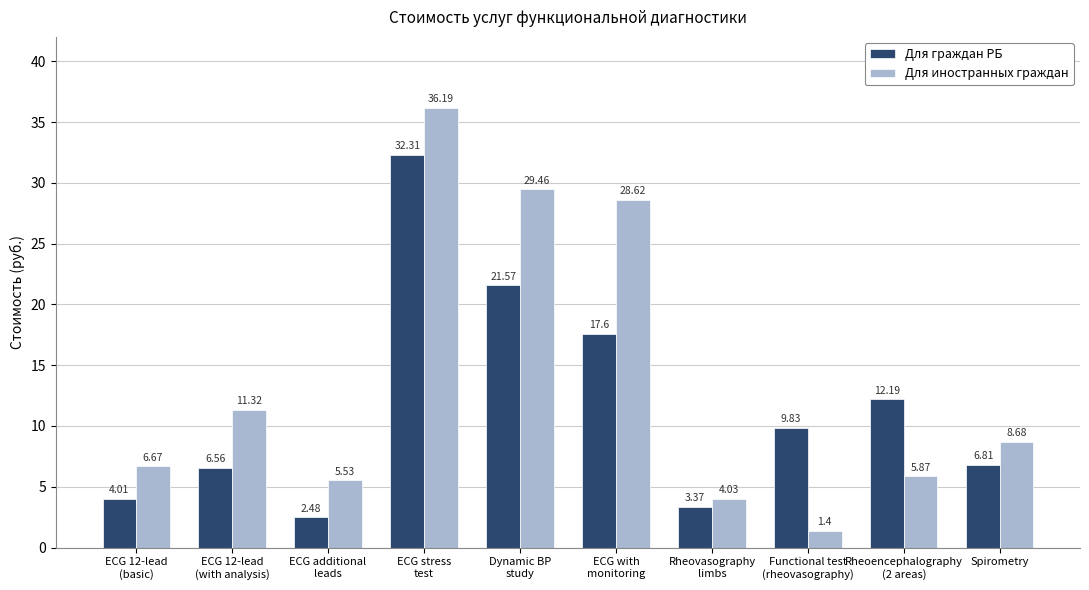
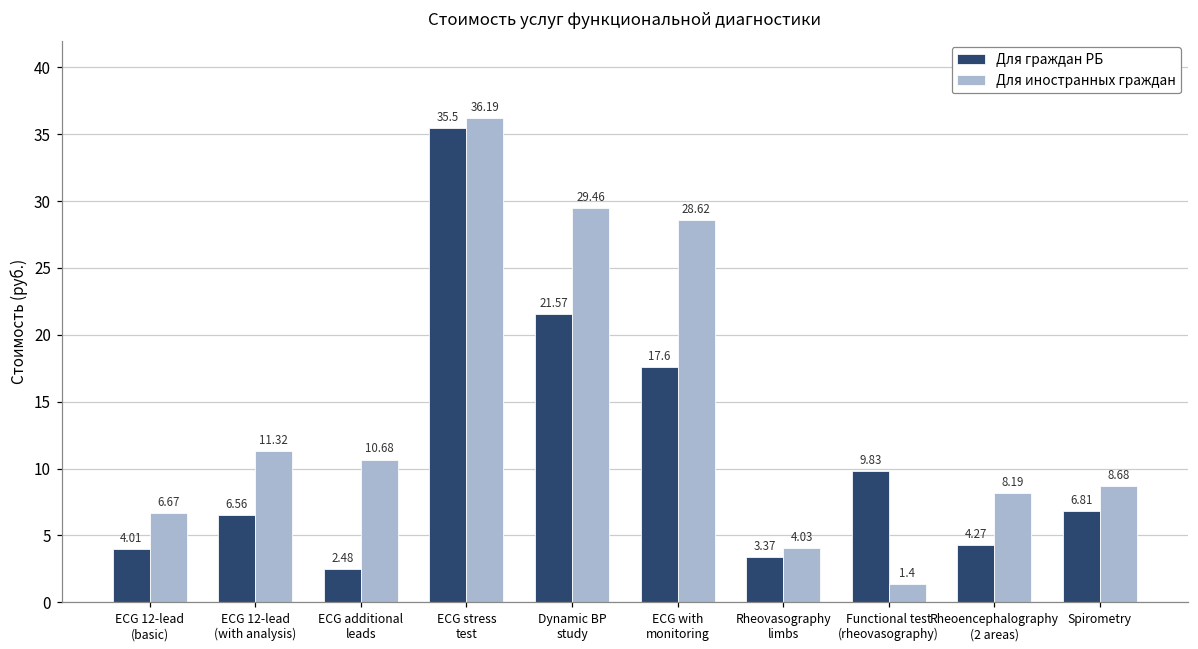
Для иностранных граждан, ECG additional leads: 5.53 -> 10.68
Для граждан РБ, ECG stress test: 32.31 -> 35.5
Для граждан РБ, Rheoencephalography (2 areas): 12.19 -> 4.27
Для иностранных граждан, Rheoencephalography (2 areas): 5.87 -> 8.19
